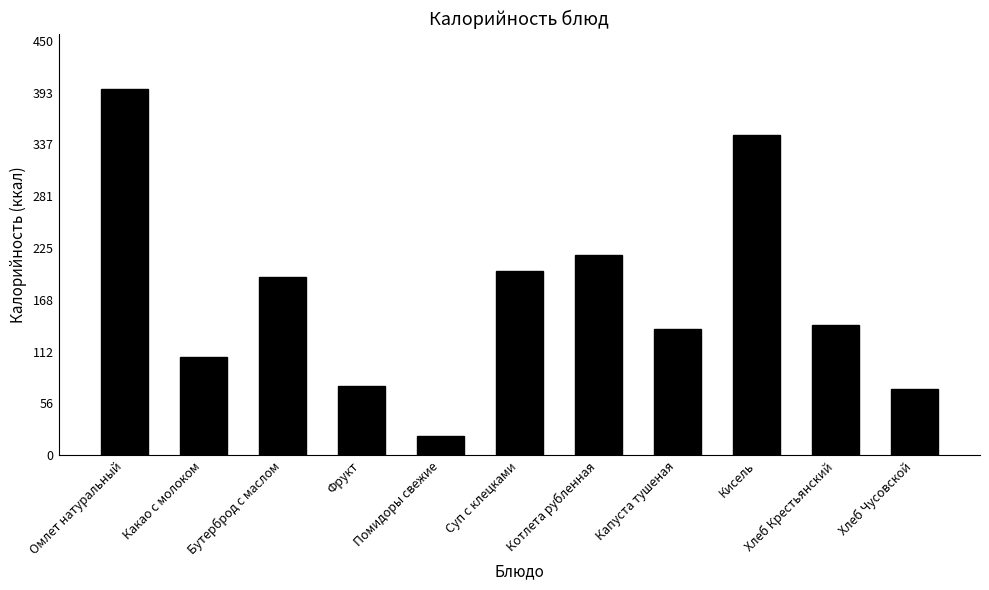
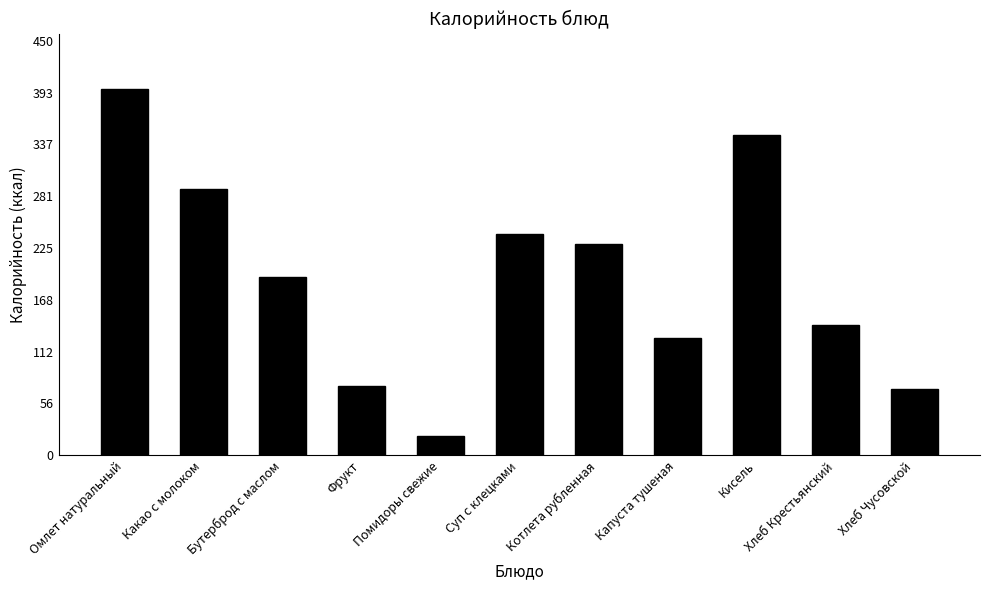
Какао с молоком: 110 -> 290
Суп с клецками: 200 -> 240
Котлета рубленная: 220 -> 230
Капуста тушеная: 140 -> 130
